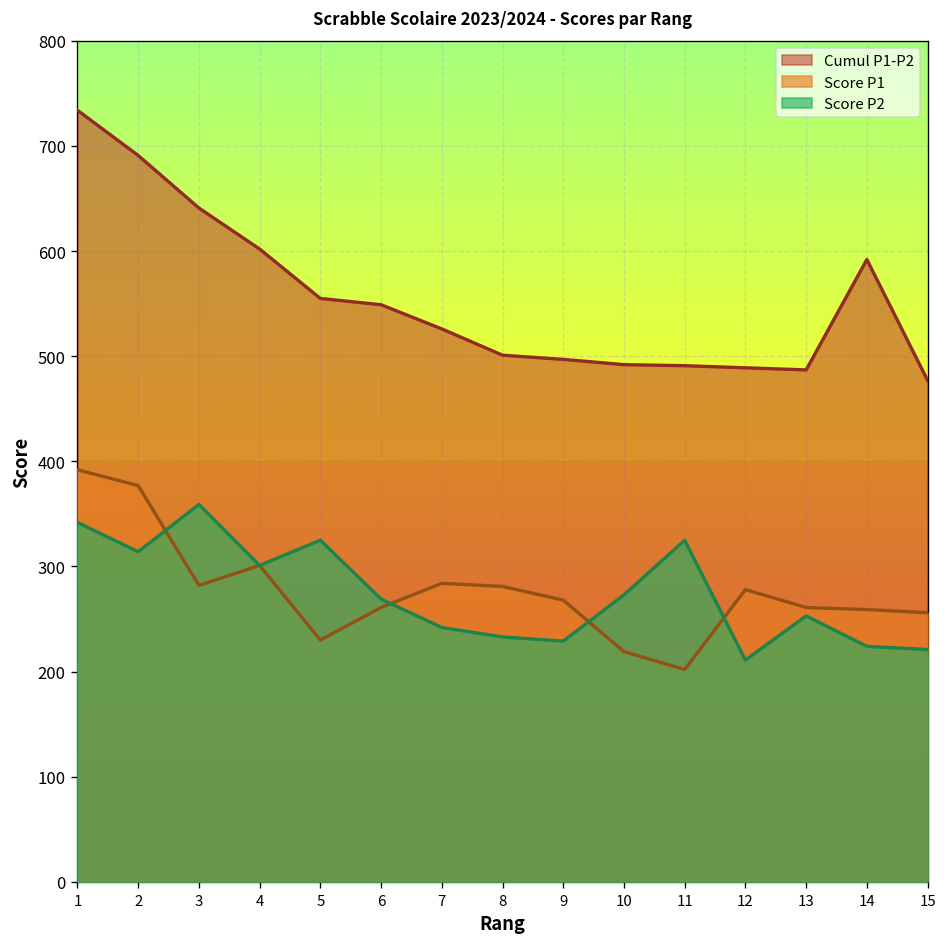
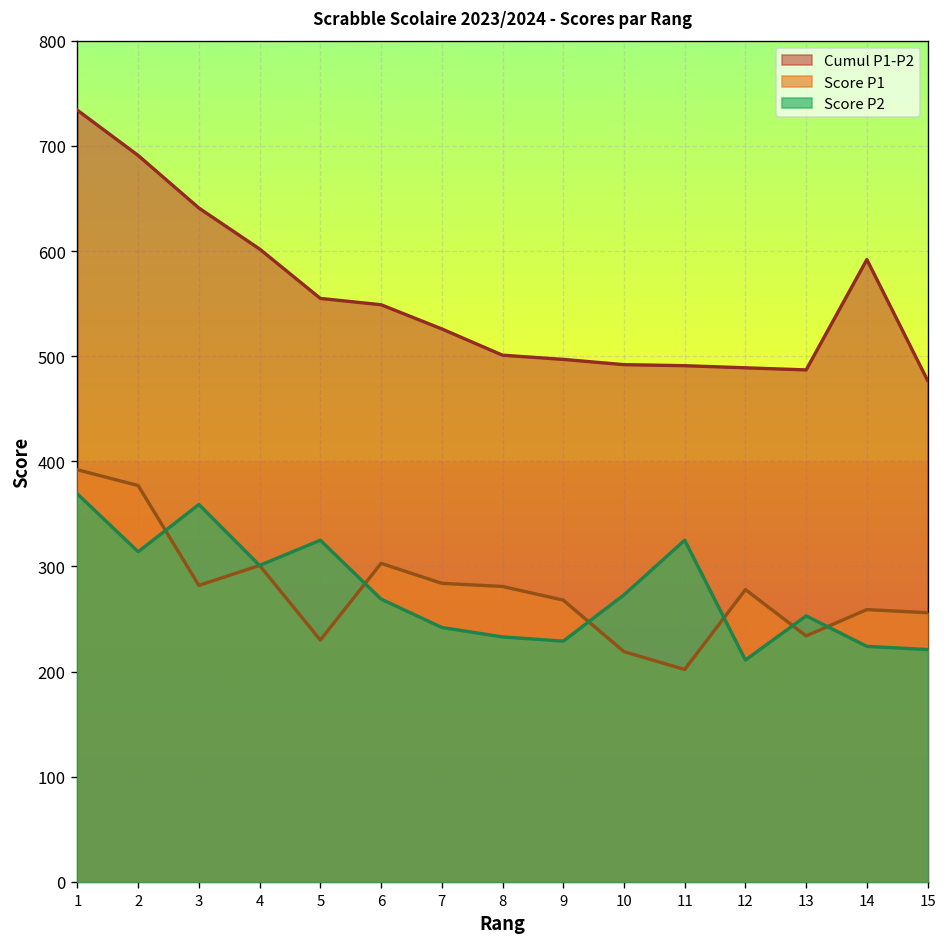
Score P2, 1: 340 -> 370
Score P1, 6: 260 -> 300
Score P1, 13: 260 -> 230
